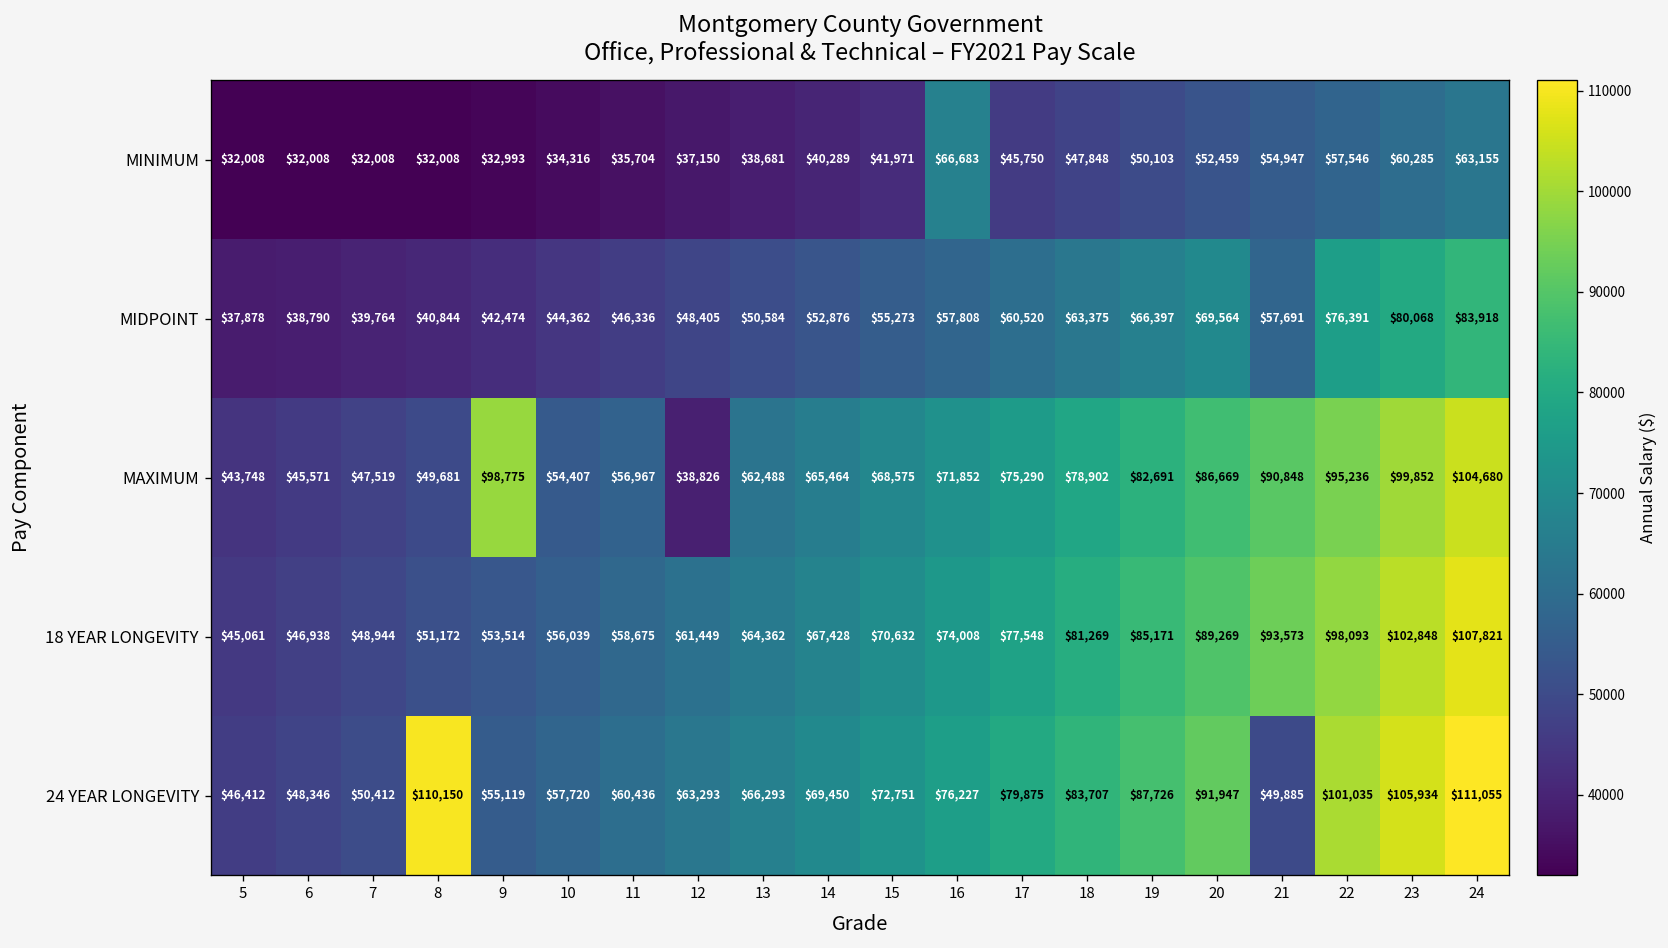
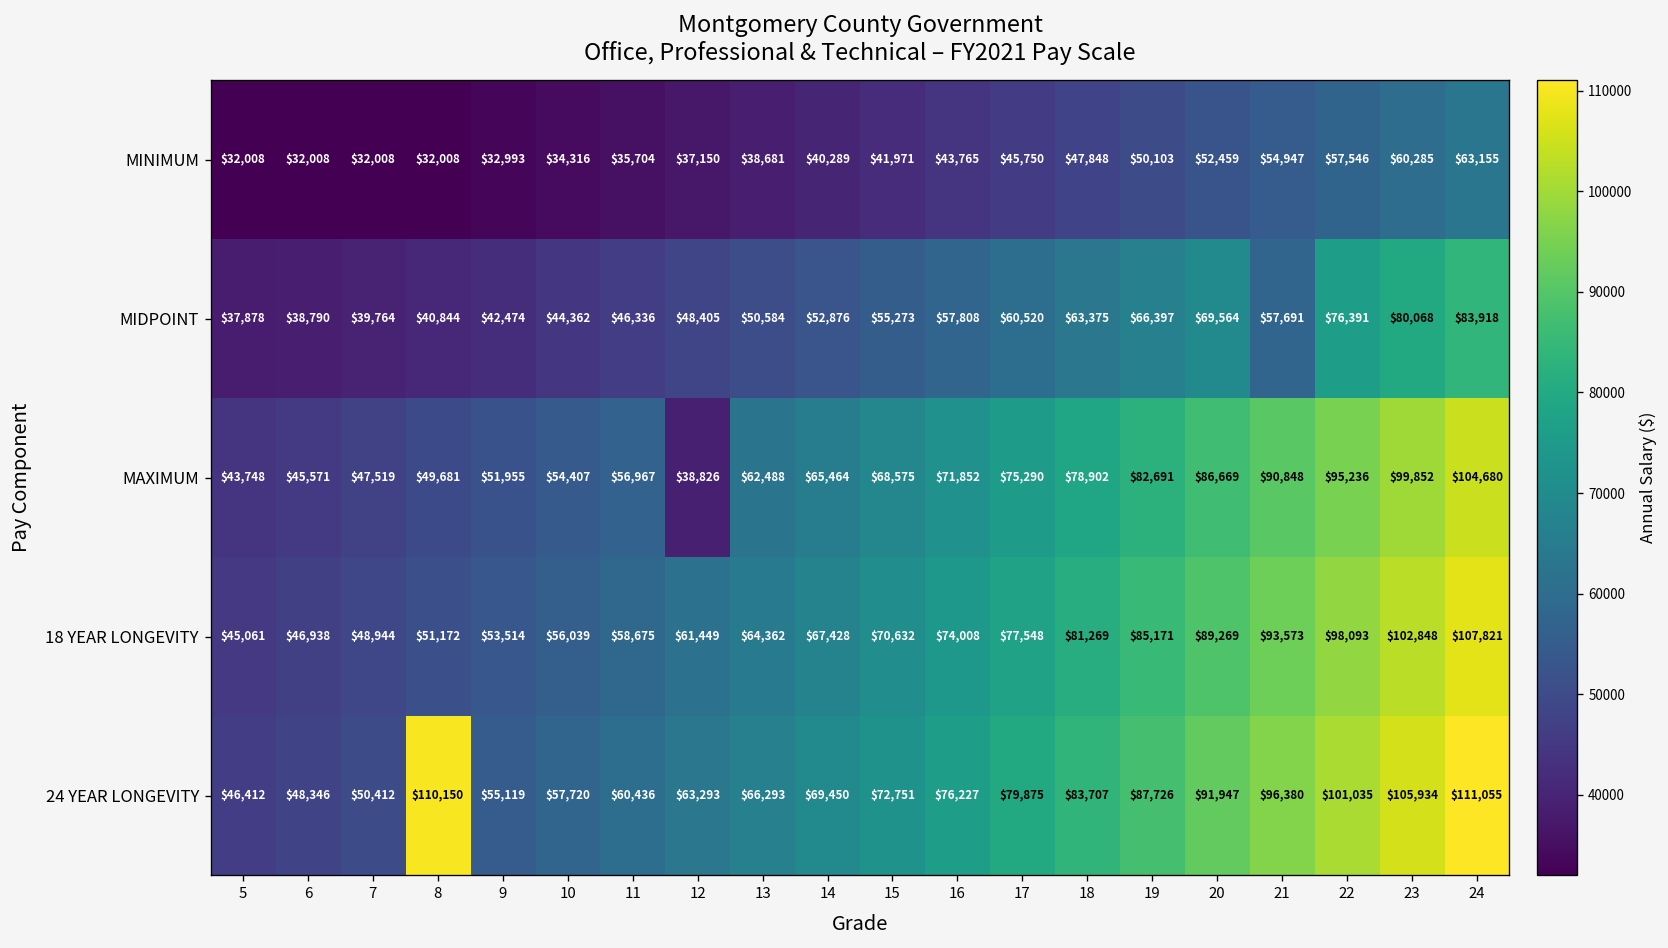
MINIMUM, 16: $66,683 -> $43,765
MAXIMUM, 9: $98,775 -> $51,955
24 YEAR LONGEVITY, 21: $49,885 -> $96,380
